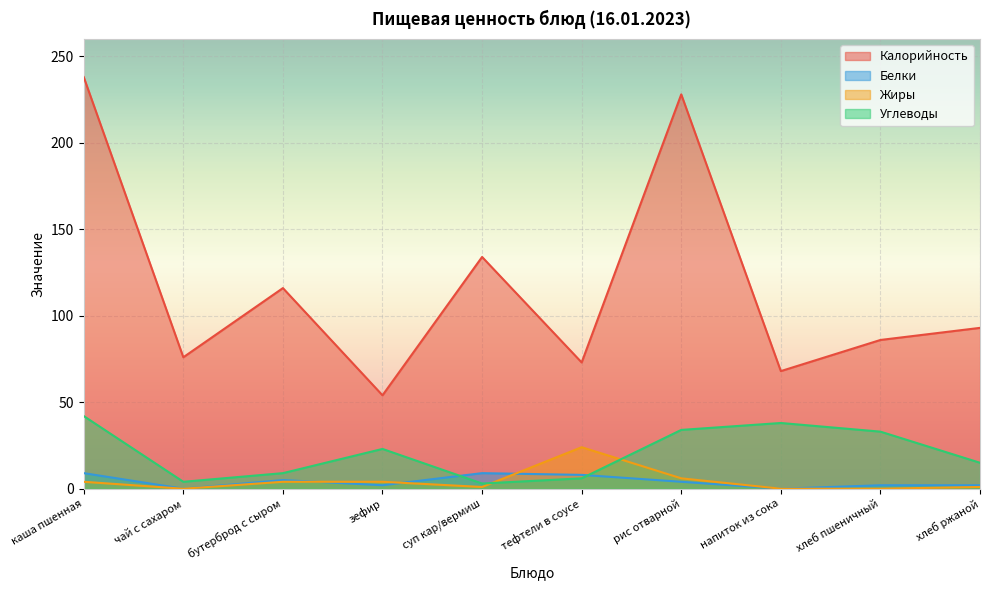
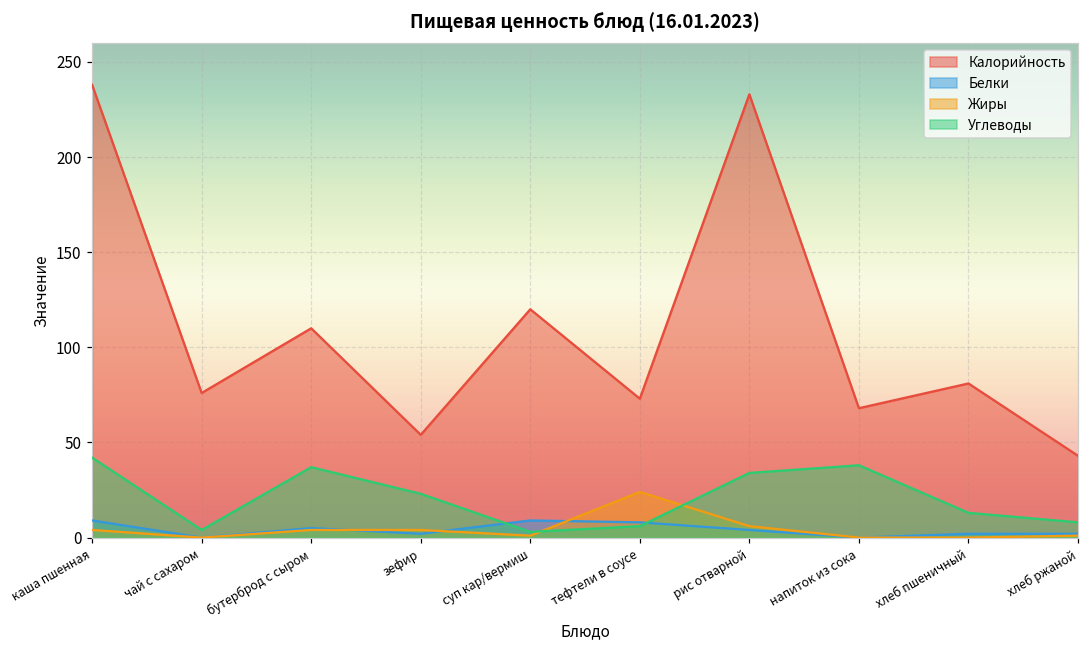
Калорийность, бутерброд с сыром: 116 -> 110
Углеводы, бутерброд с сыром: 9 -> 37
Калорийность, суп кар/вермиш: 134 -> 120
Калорийность, рис отварной: 228 -> 233
Калорийность, хлеб пшеничный: 86 -> 81
Углеводы, хлеб пшеничный: 33 -> 13
Калорийность, хлеб ржаной: 93 -> 43
Углеводы, хлеб ржаной: 15 -> 8
